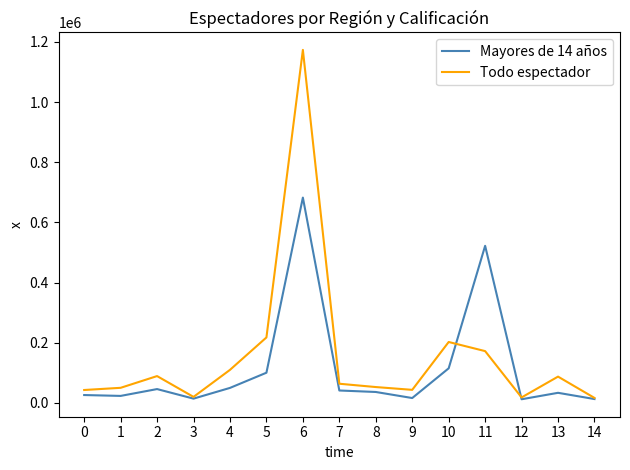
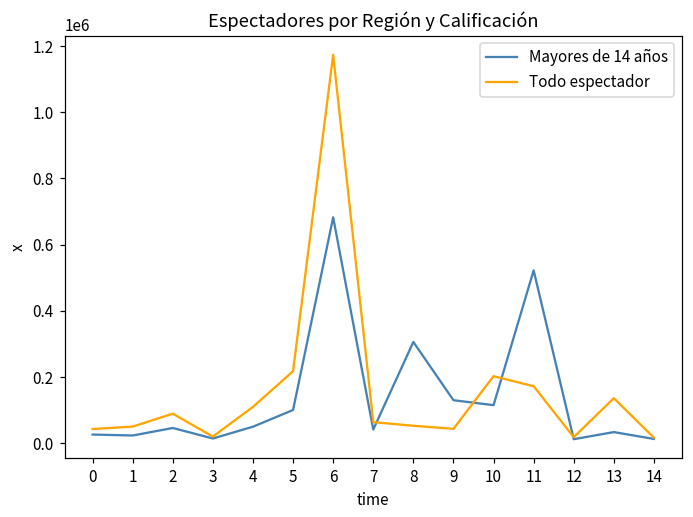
Mayores de 14 años, 8: 40000 -> 310000
Mayores de 14 años, 9: 20000 -> 130000
Todo espectador, 13: 90000 -> 140000
